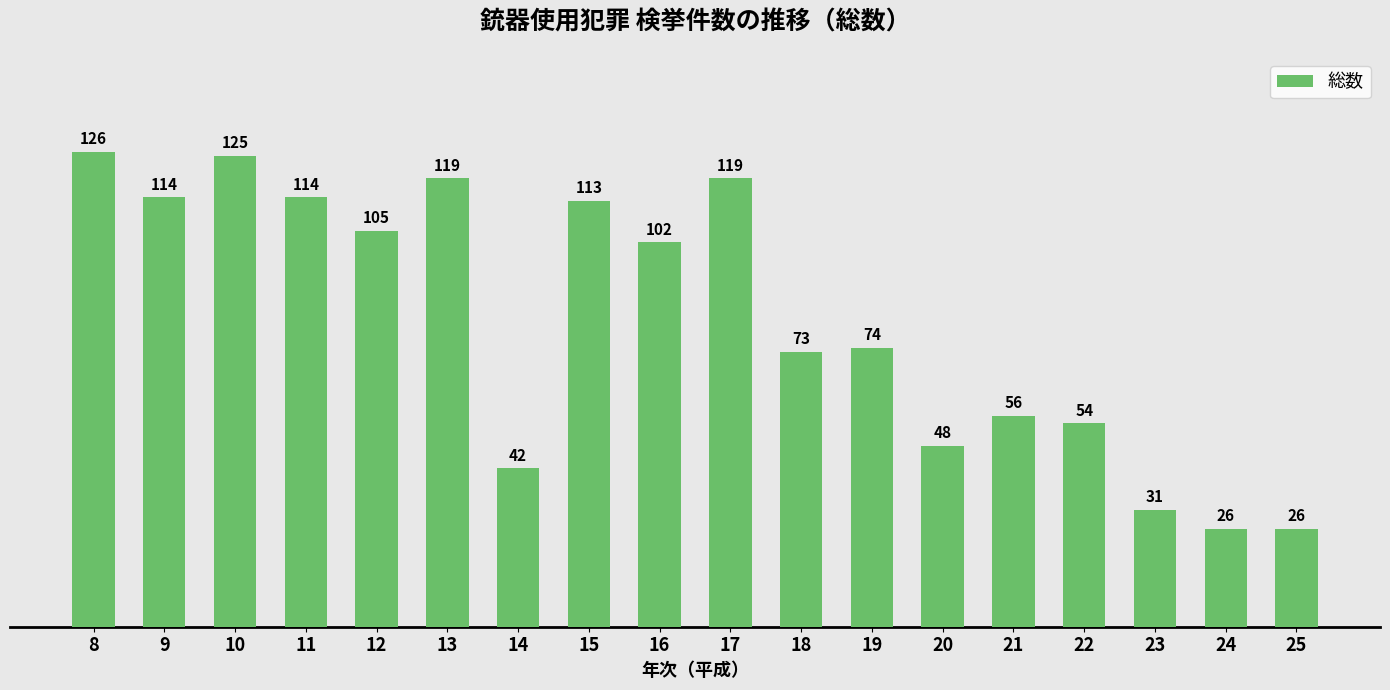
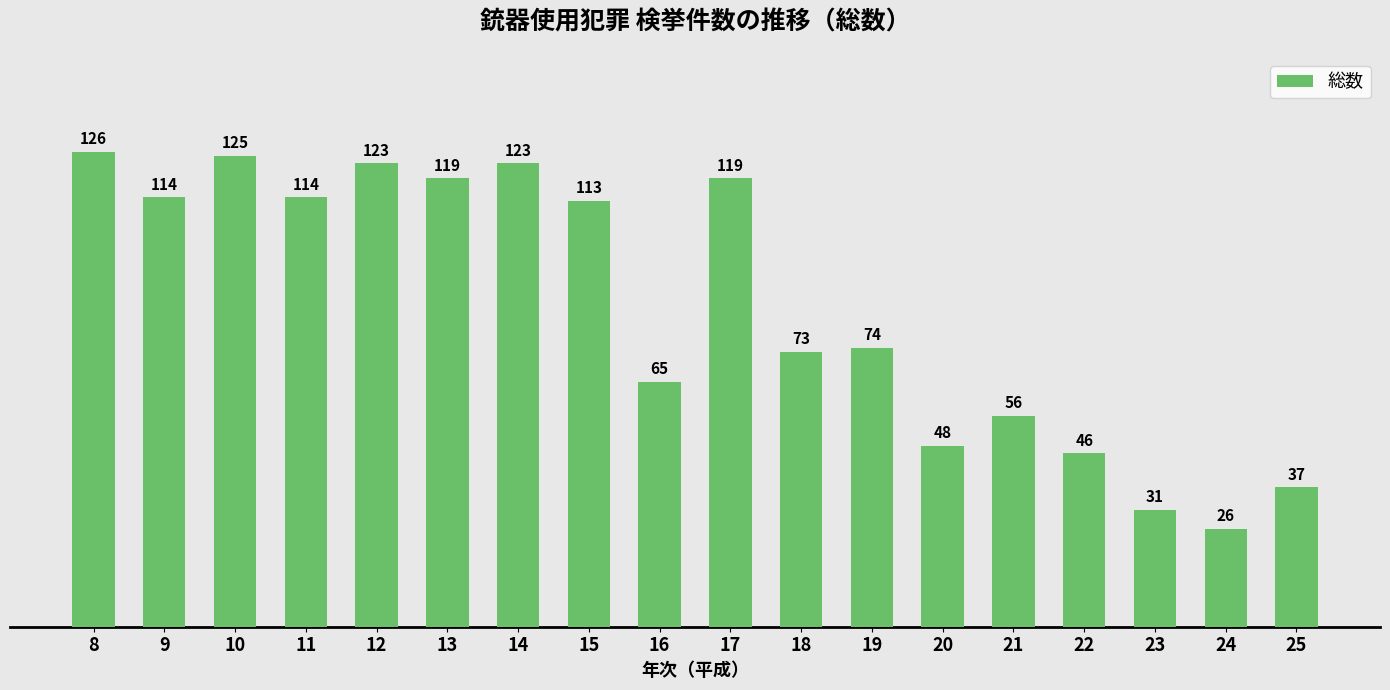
12: 105 -> 123
14: 42 -> 123
16: 102 -> 65
22: 54 -> 46
25: 26 -> 37
